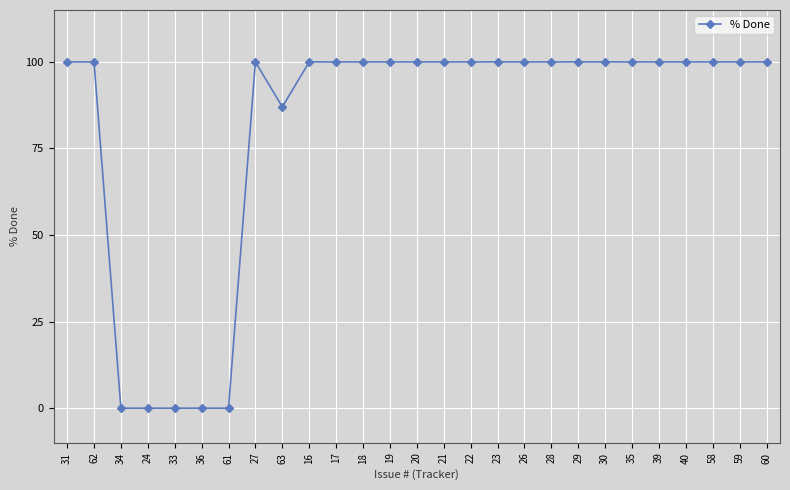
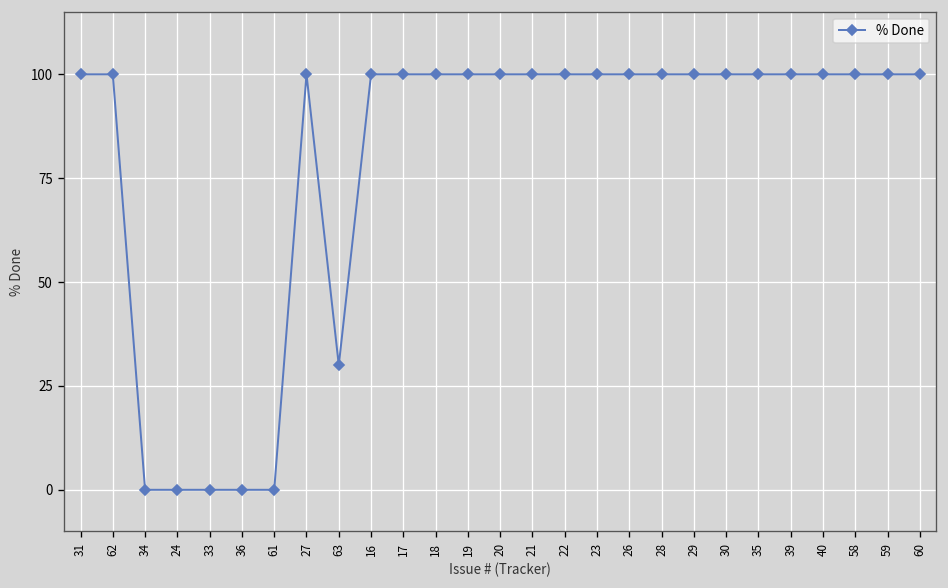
63: 87 -> 30
